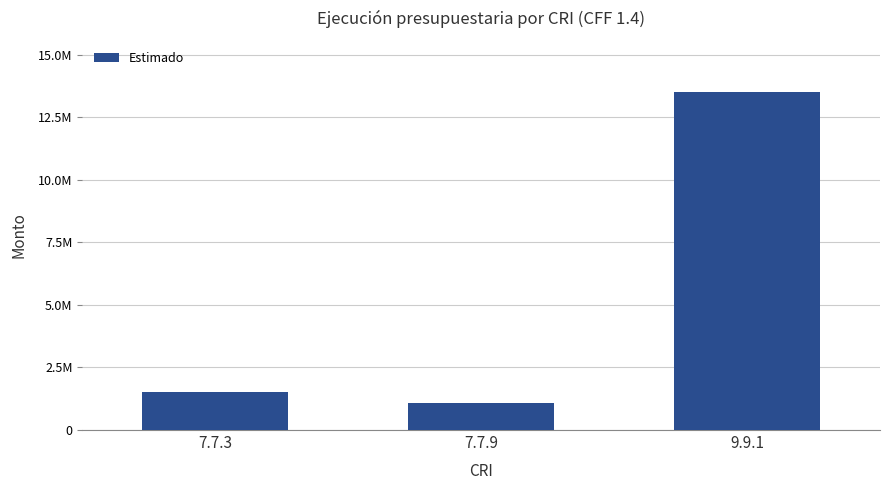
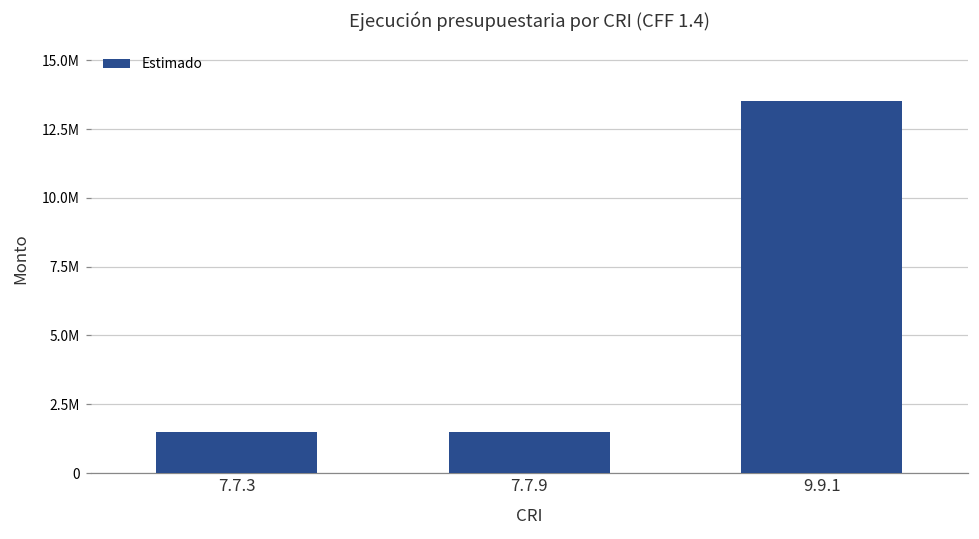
7.7.9: 1100000 -> 1500000
